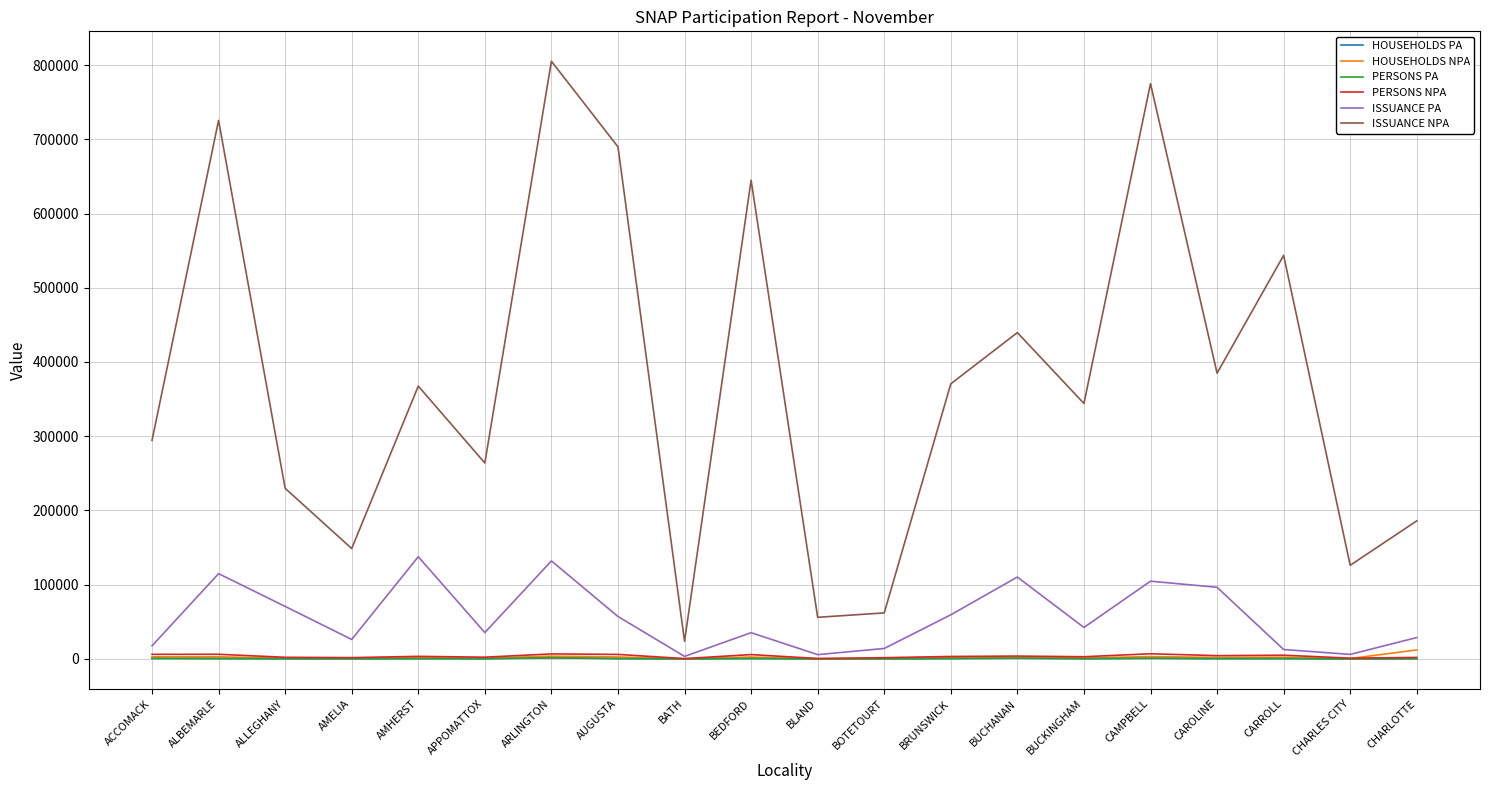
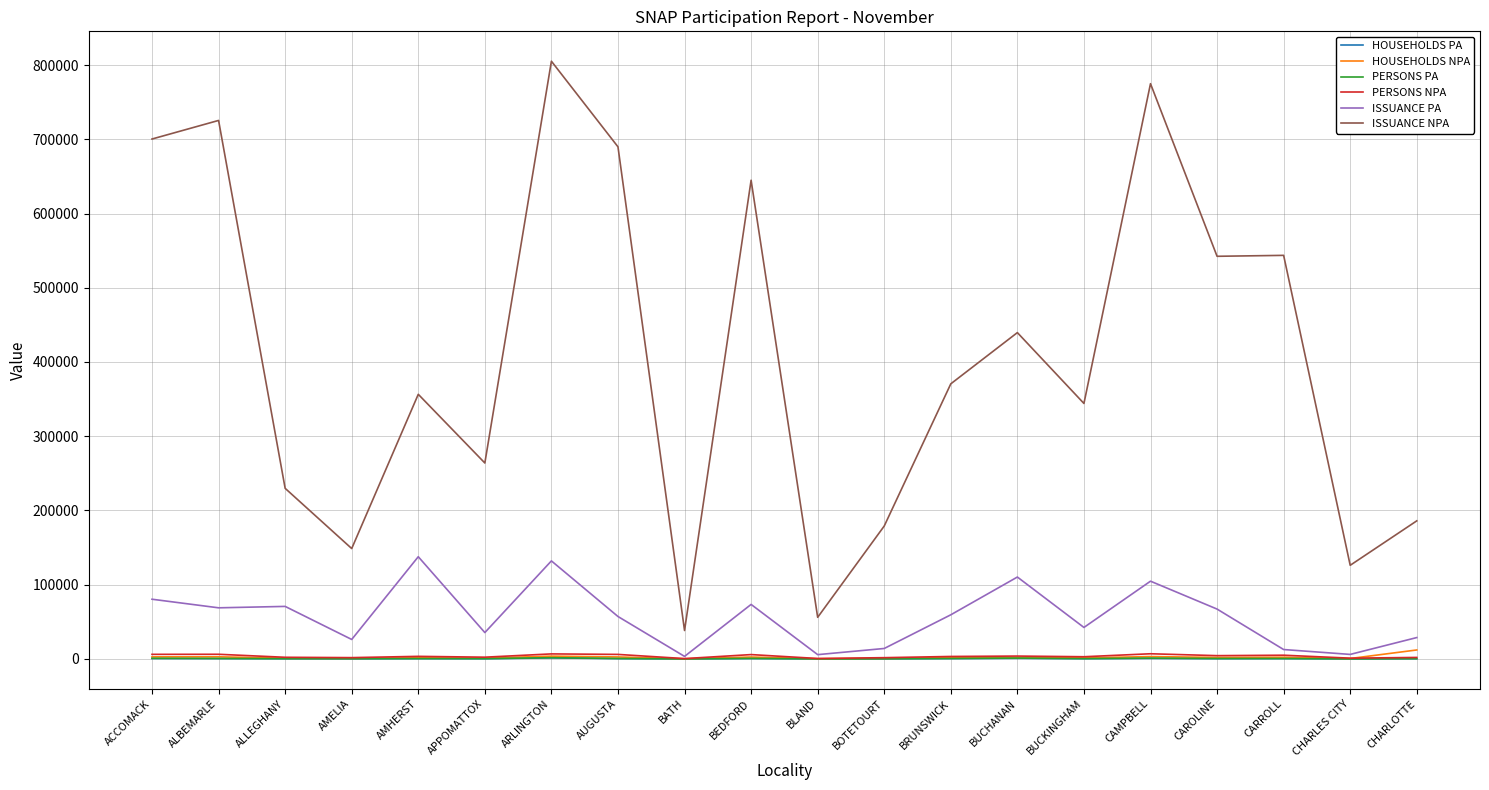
ISSUANCE PA, ACCOMACK: 20000 -> 80000
ISSUANCE NPA, ACCOMACK: 290000 -> 700000
ISSUANCE PA, ALBEMARLE: 110000 -> 70000
ISSUANCE NPA, AMHERST: 370000 -> 360000
ISSUANCE NPA, BATH: 20000 -> 40000
ISSUANCE PA, BEDFORD: 40000 -> 70000
ISSUANCE NPA, BOTETOURT: 60000 -> 180000
ISSUANCE PA, CAROLINE: 100000 -> 70000
ISSUANCE NPA, CAROLINE: 380000 -> 540000
